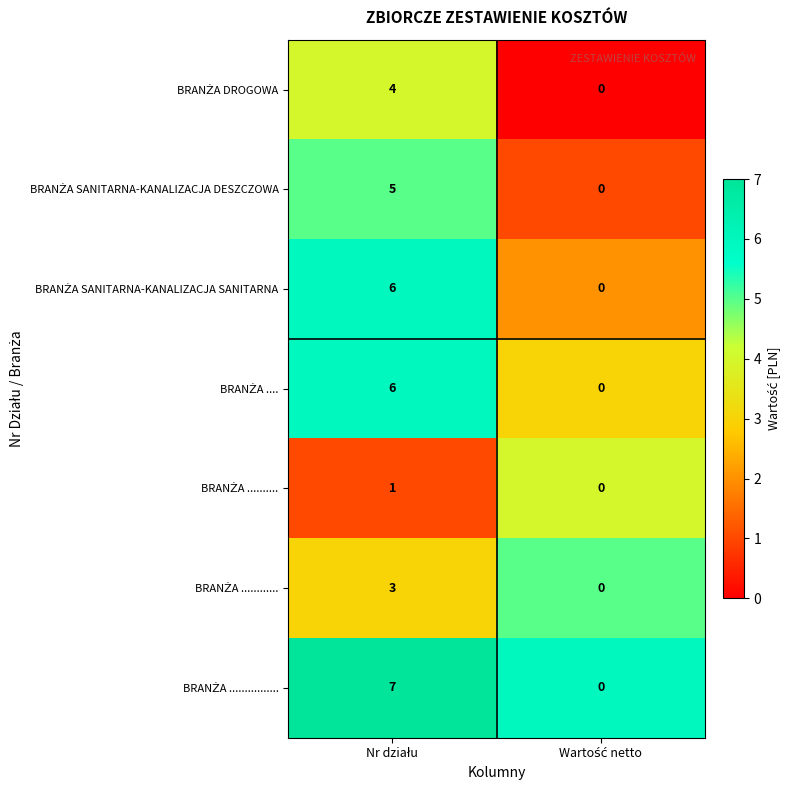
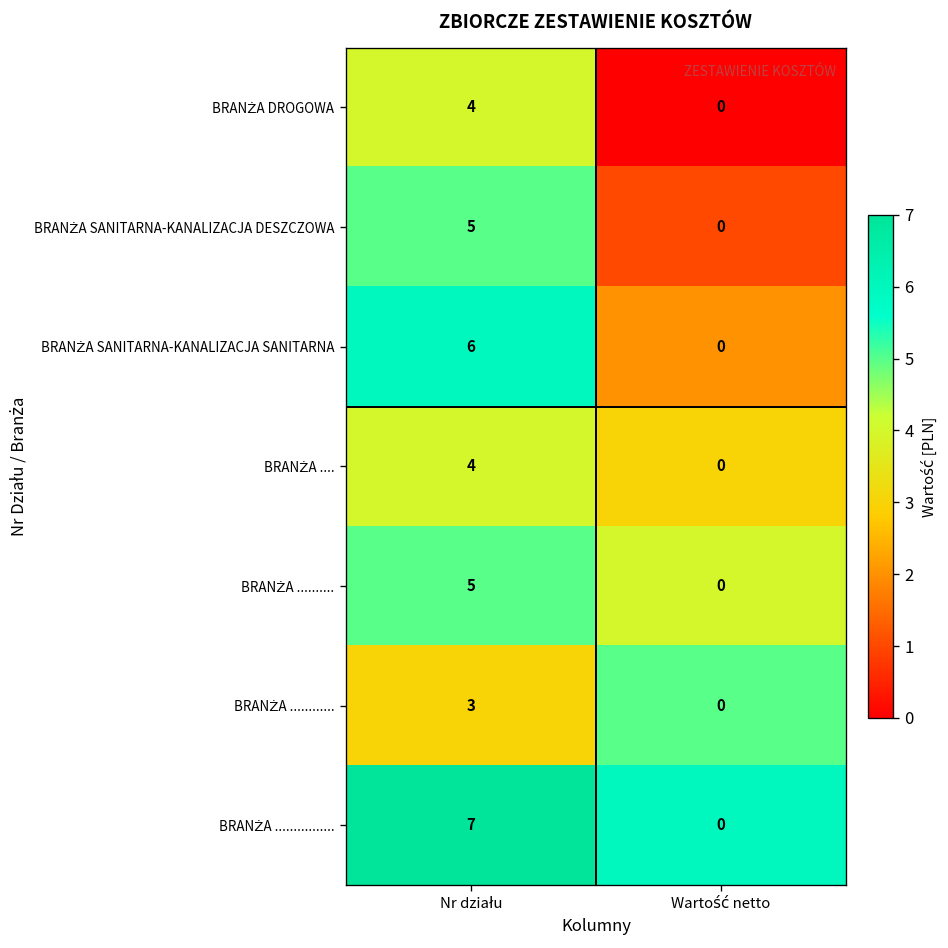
BRANŻA ...., Nr działu: 6 -> 4
BRANŻA .........., Nr działu: 1 -> 5
